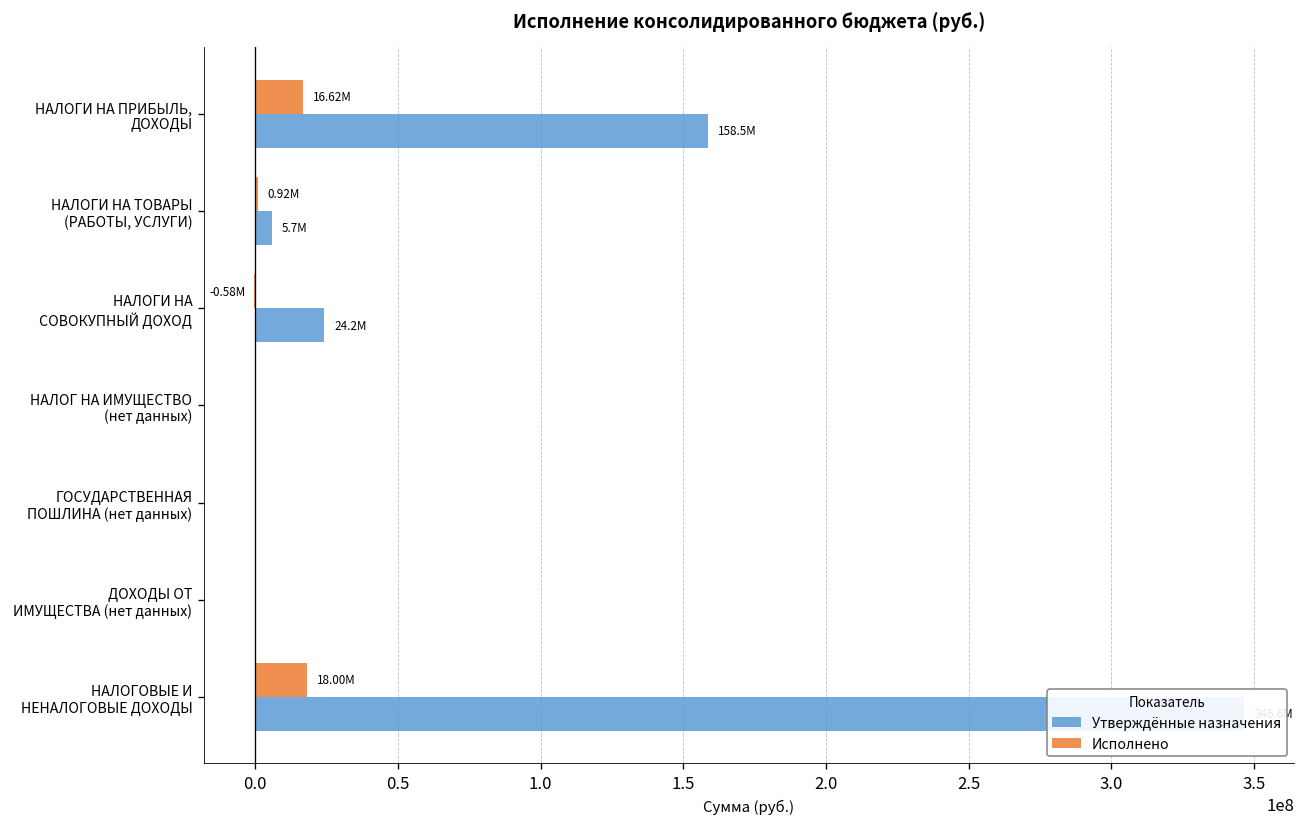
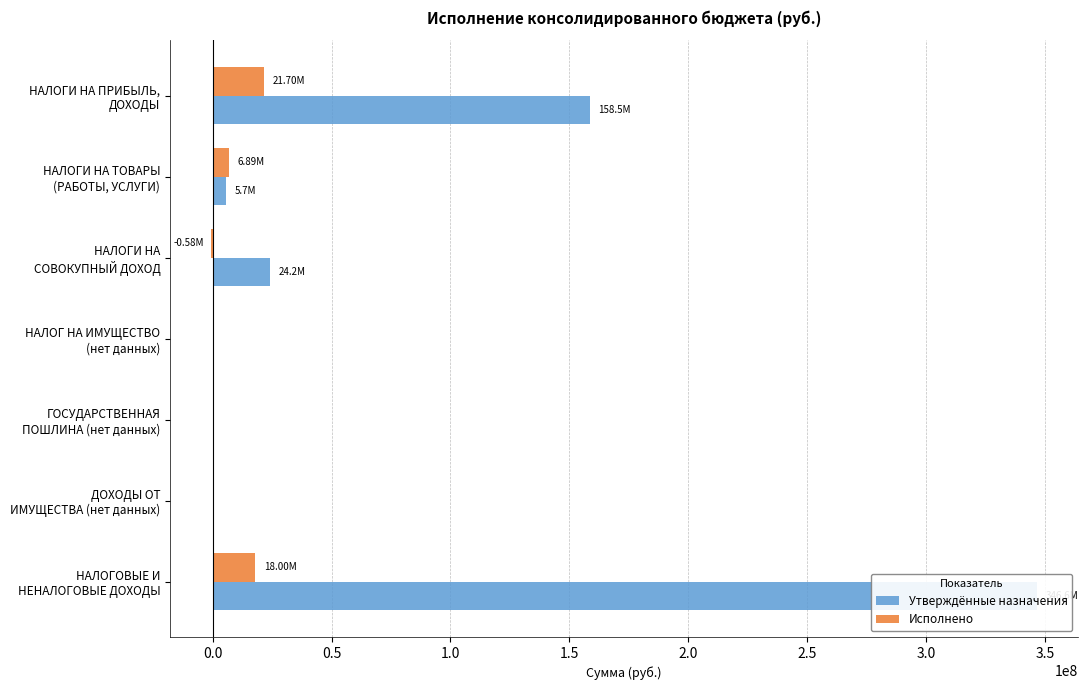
Исполнено, НАЛОГИ НА ПРИБЫЛЬ, ДОХОДЫ: 16.62M -> 21.70M
Исполнено, НАЛОГИ НА ТОВАРЫ (РАБОТЫ, УСЛУГИ): 0.92M -> 6.89M
